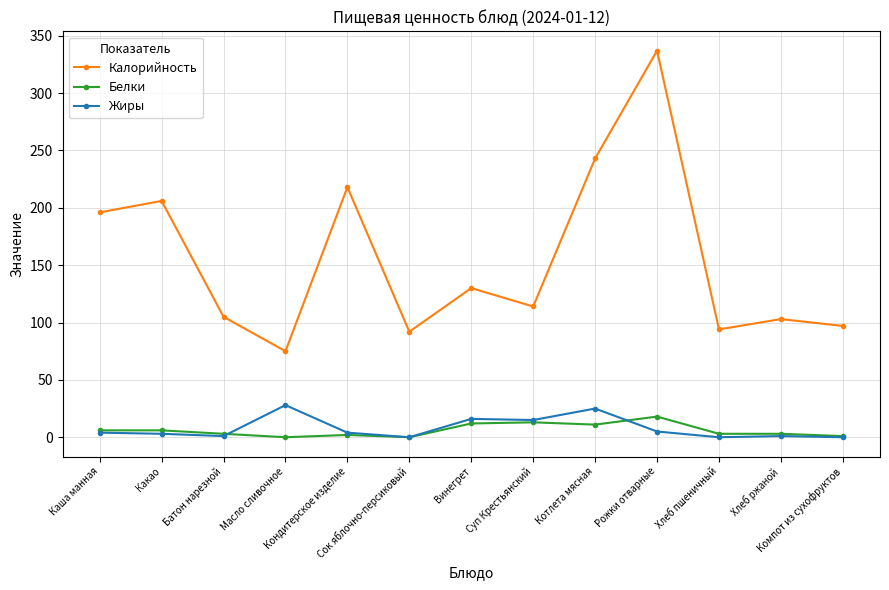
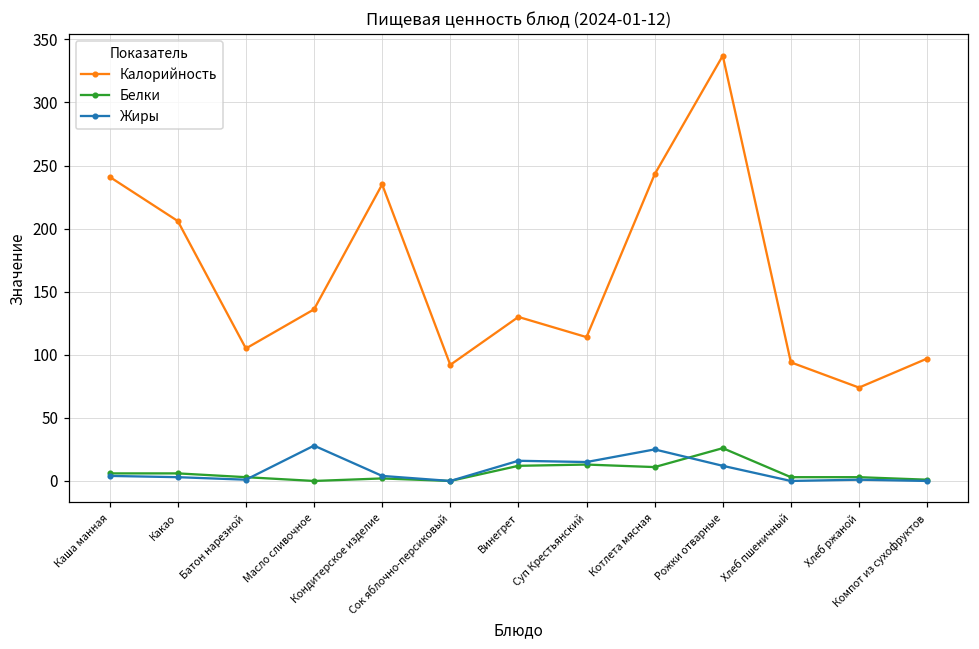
Калорийность, Каша манная: 196 -> 241
Калорийность, Масло сливочное: 75 -> 136
Калорийность, Кондитерское изделие: 218 -> 235
Белки, Рожки отварные: 18 -> 26
Жиры, Рожки отварные: 5 -> 12
Калорийность, Хлеб ржаной: 103 -> 74
